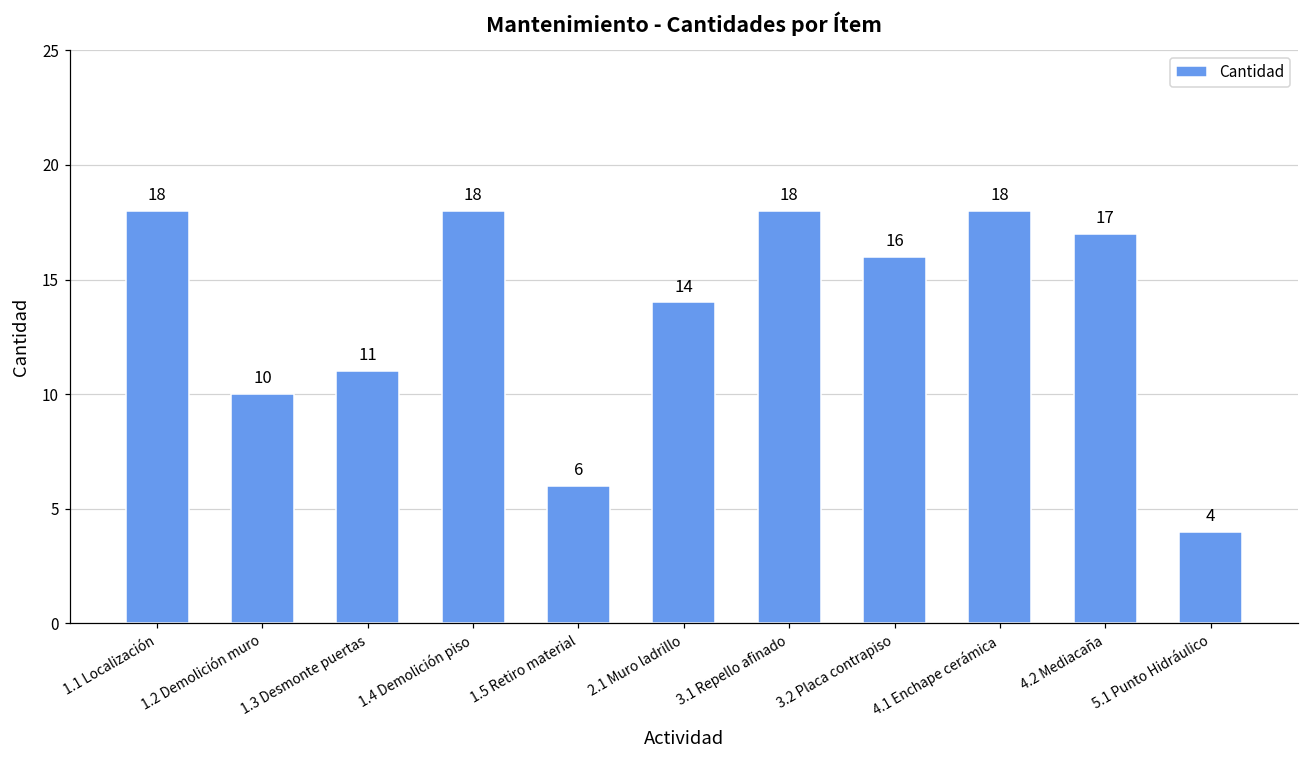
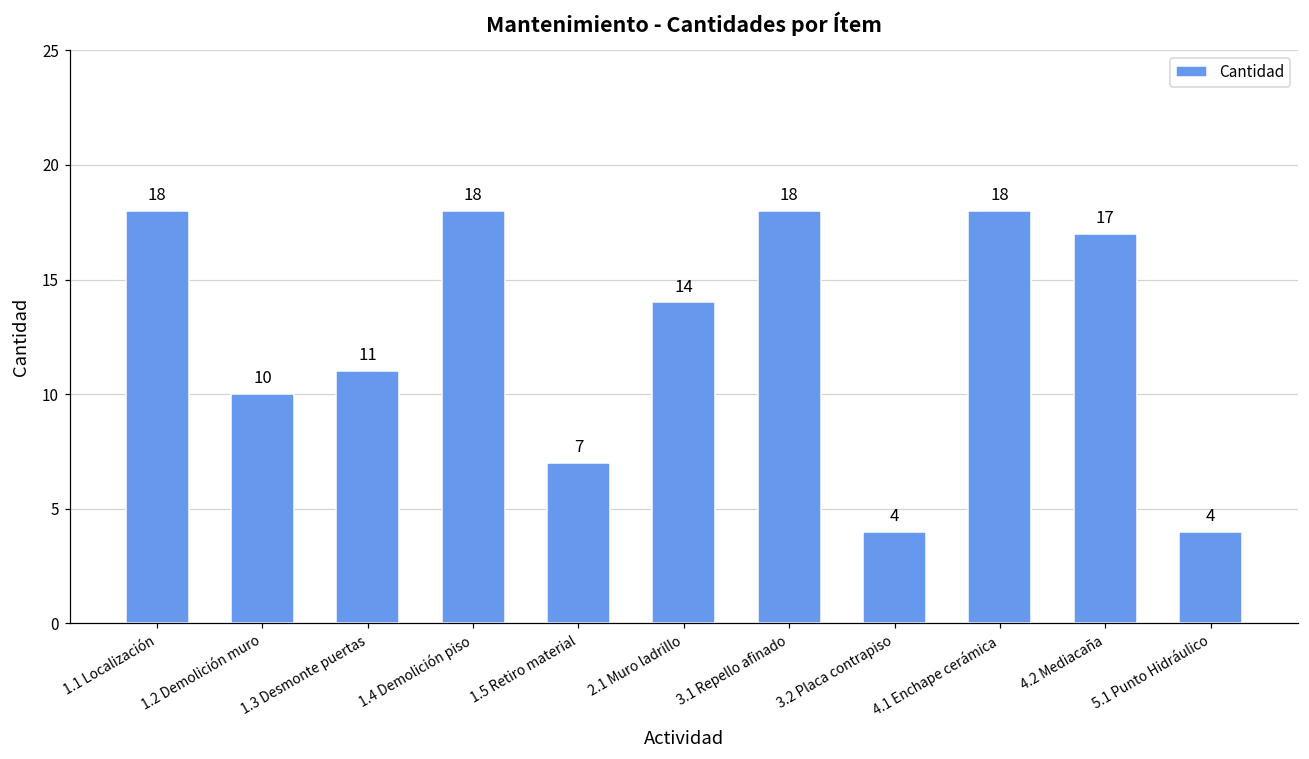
1.5 Retiro material: 6 -> 7
3.2 Placa contrapiso: 16 -> 4
